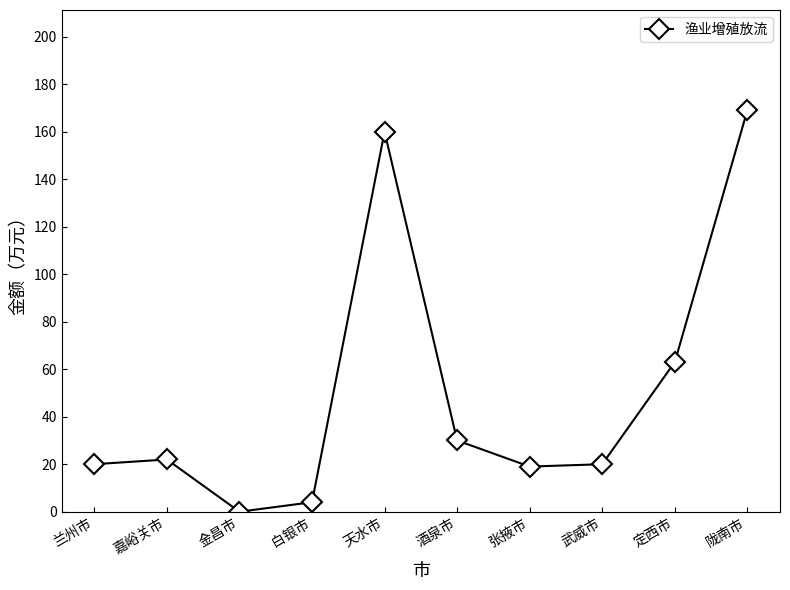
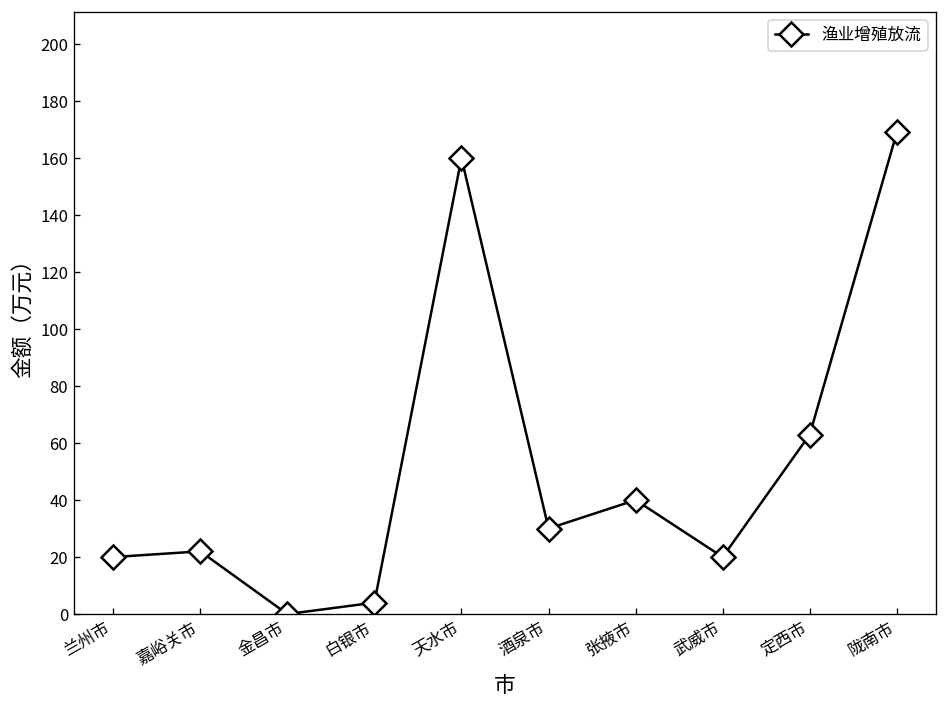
张掖市: 19 -> 40
